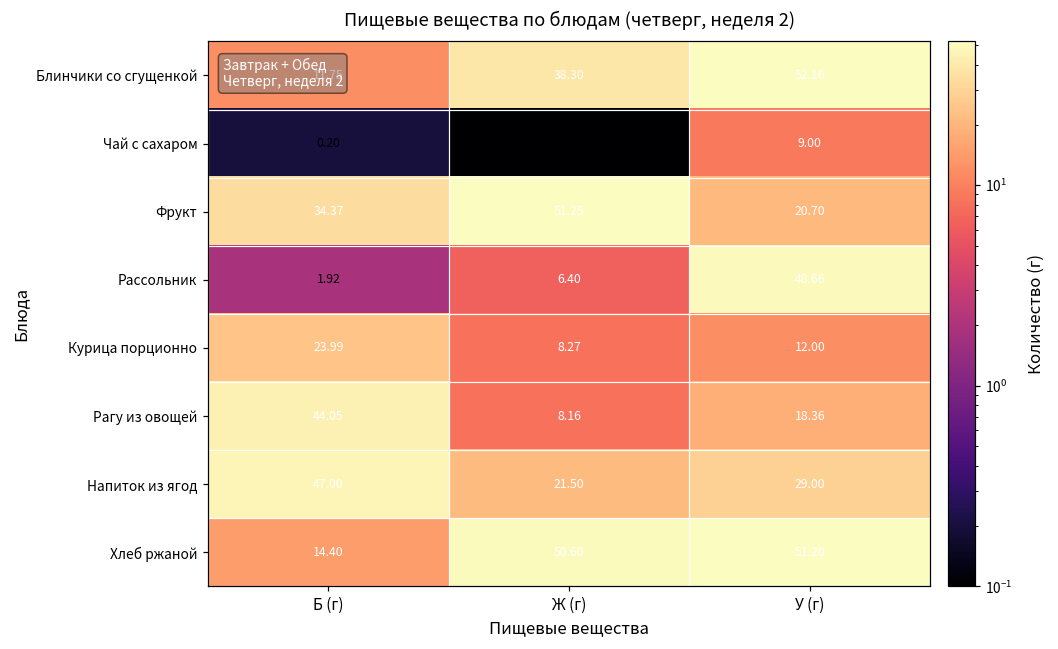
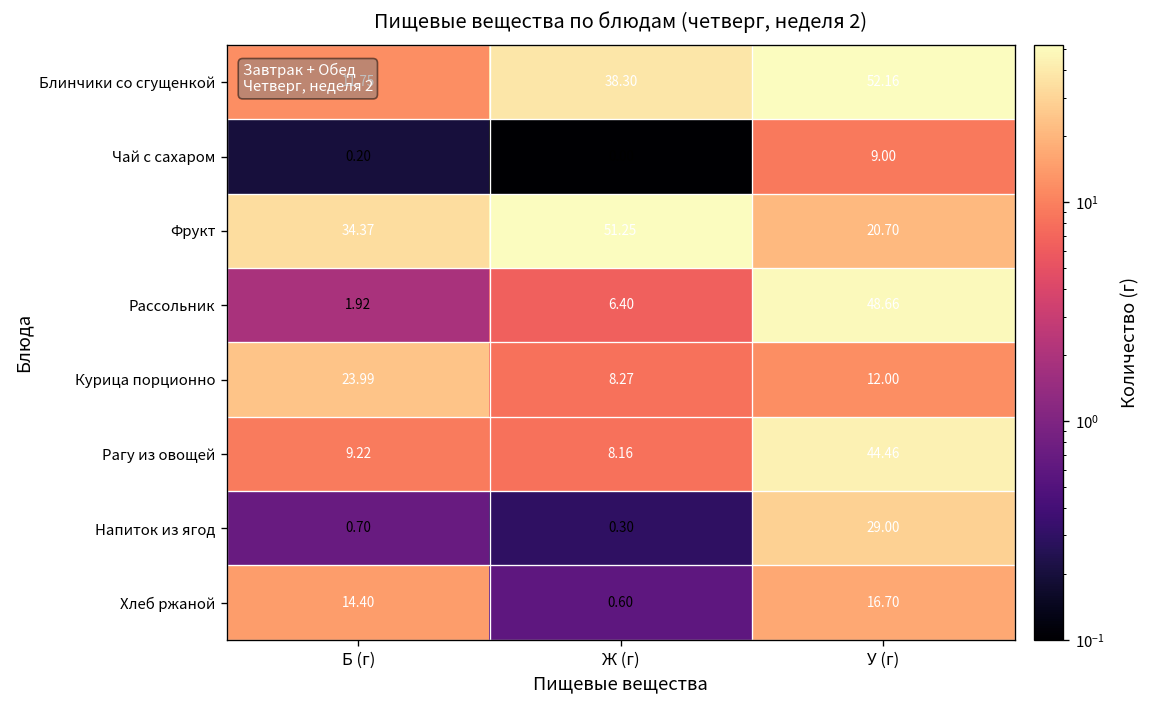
Рагу из овощей, Б (г): 44.05 -> 9.22
Рагу из овощей, У (г): 18.36 -> 44.46
Напиток из ягод, Б (г): 47.00 -> 0.70
Напиток из ягод, Ж (г): 21.50 -> 0.30
Хлеб ржаной, Ж (г): 50.60 -> 0.60
Хлеб ржаной, У (г): 51.20 -> 16.70
